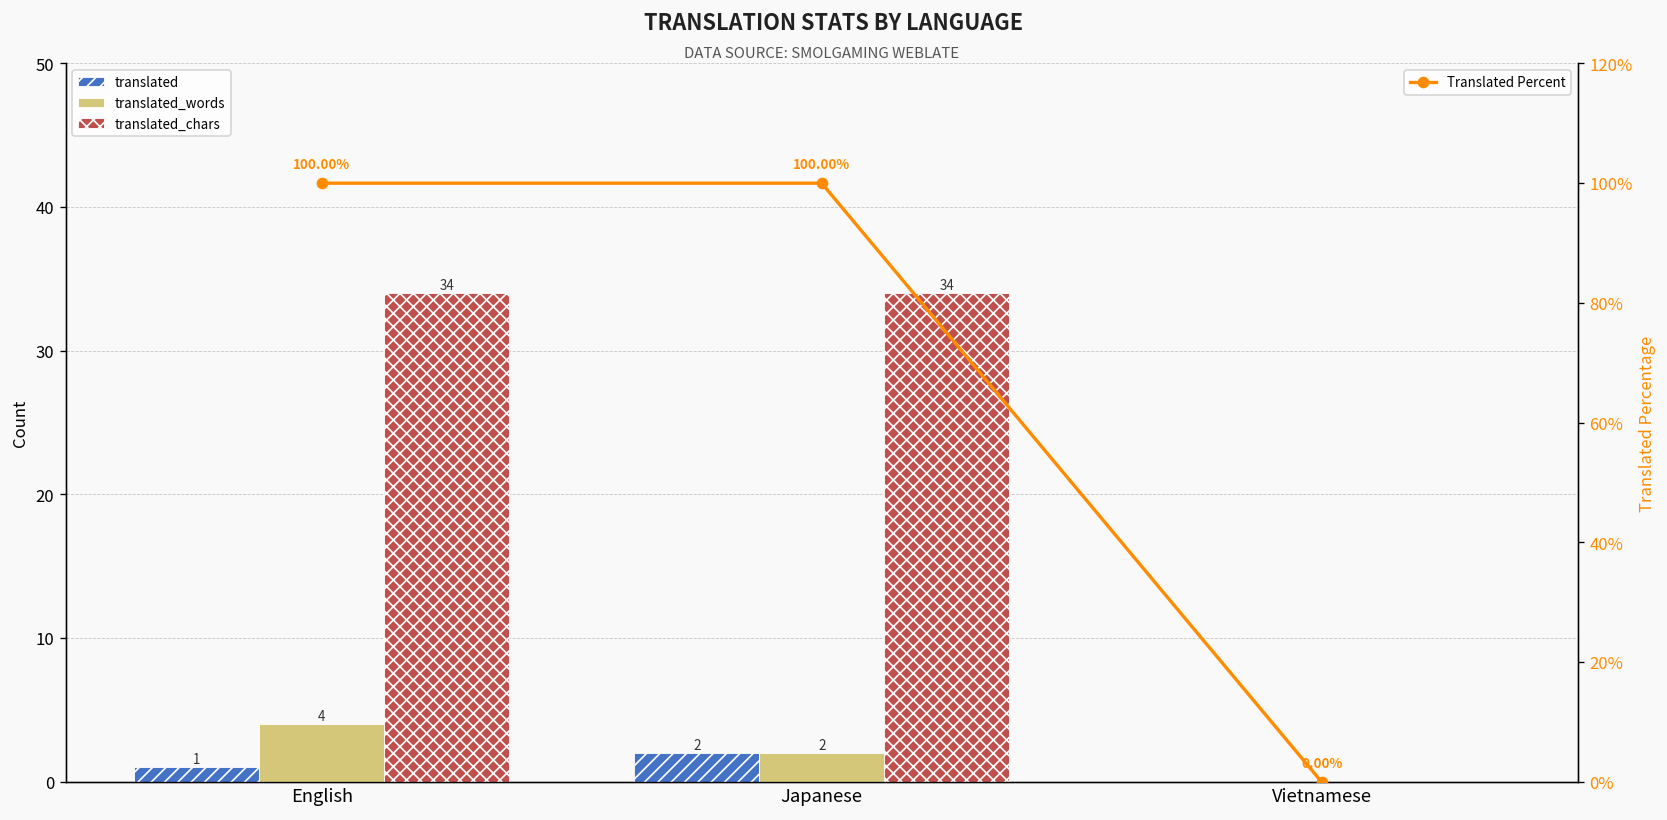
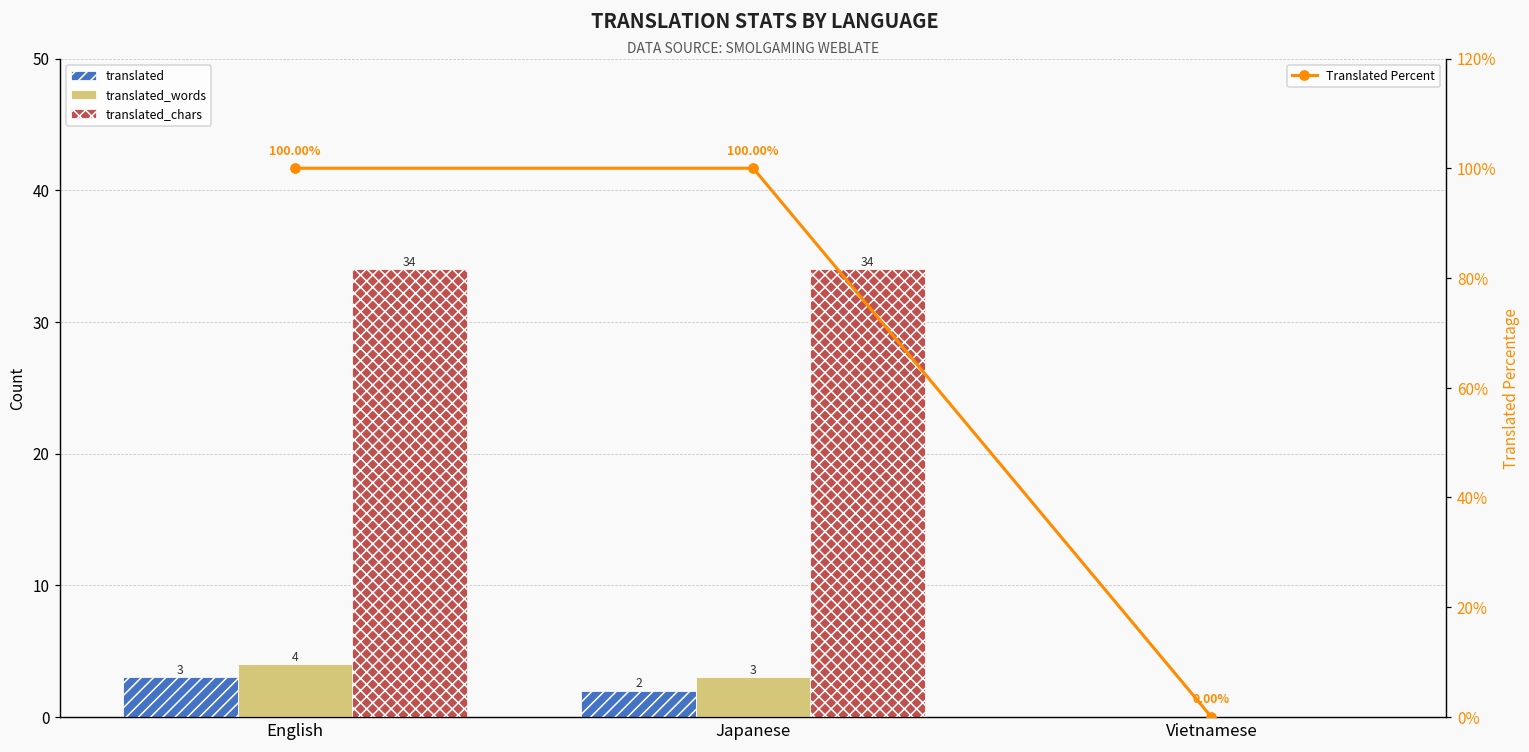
translated, English: 1 -> 3
translated_words, Japanese: 2 -> 3
